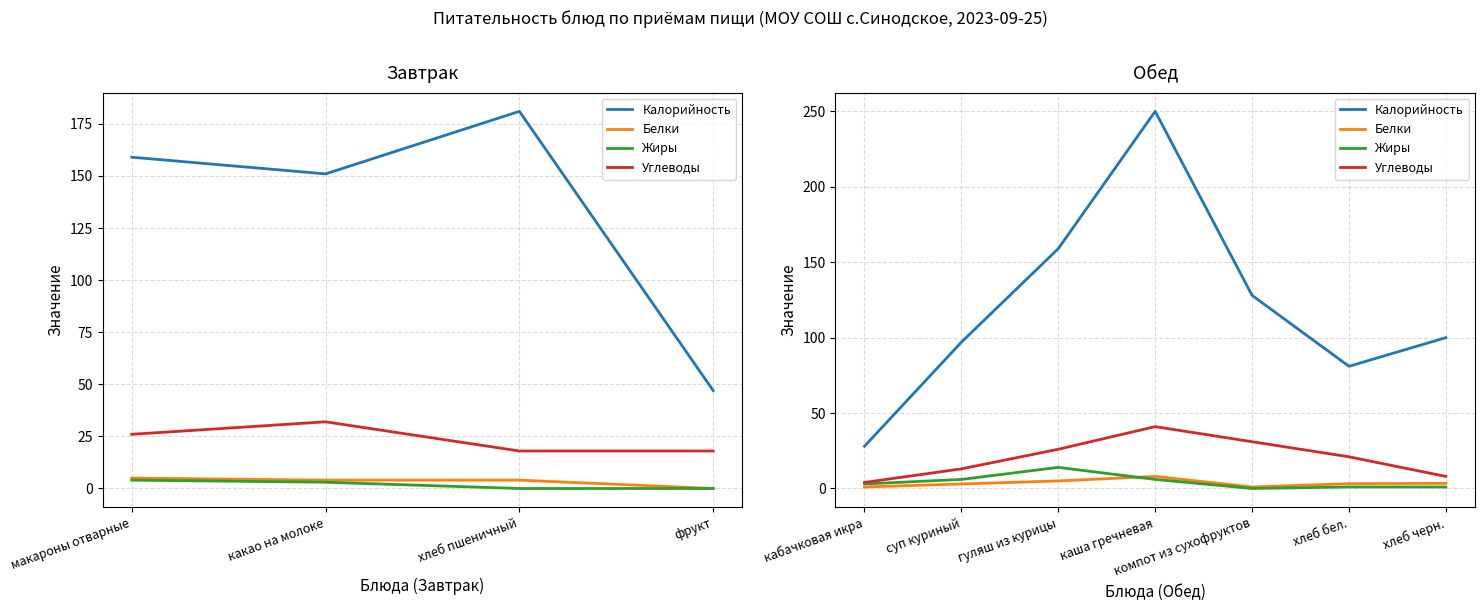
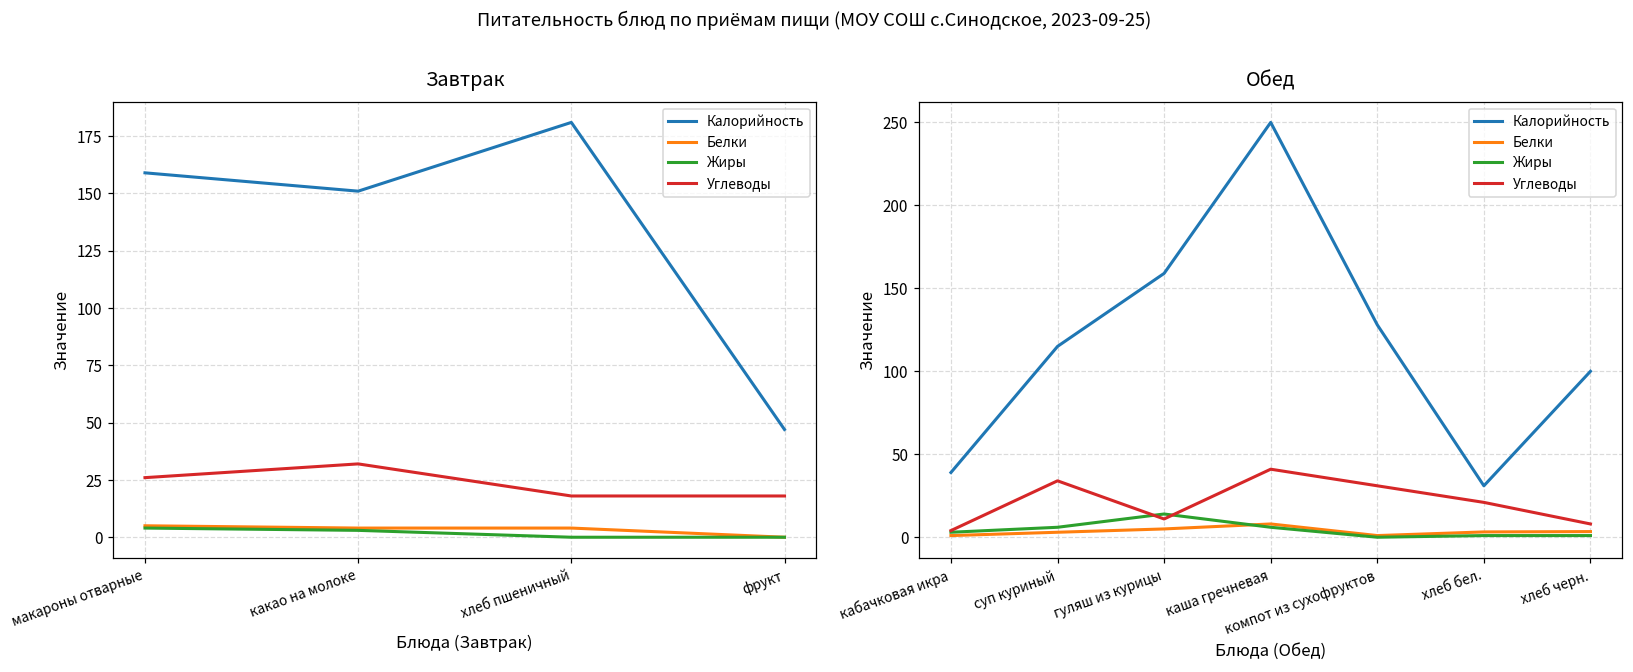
Обед, Калорийность, кабачковая икра: 28 -> 39
Обед, Калорийность, суп куриный: 97 -> 115
Обед, Углеводы, суп куриный: 13 -> 34
Обед, Углеводы, гуляш из курицы: 26 -> 11
Обед, Калорийность, хлеб бел.: 81 -> 31
